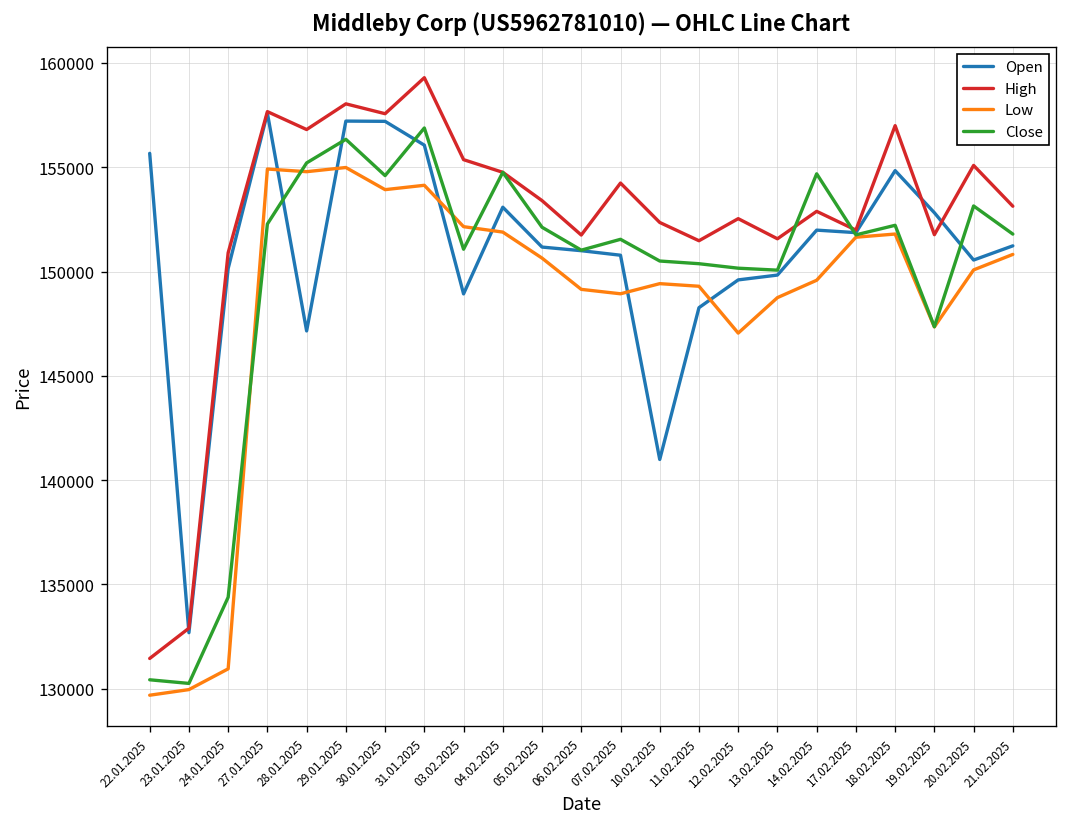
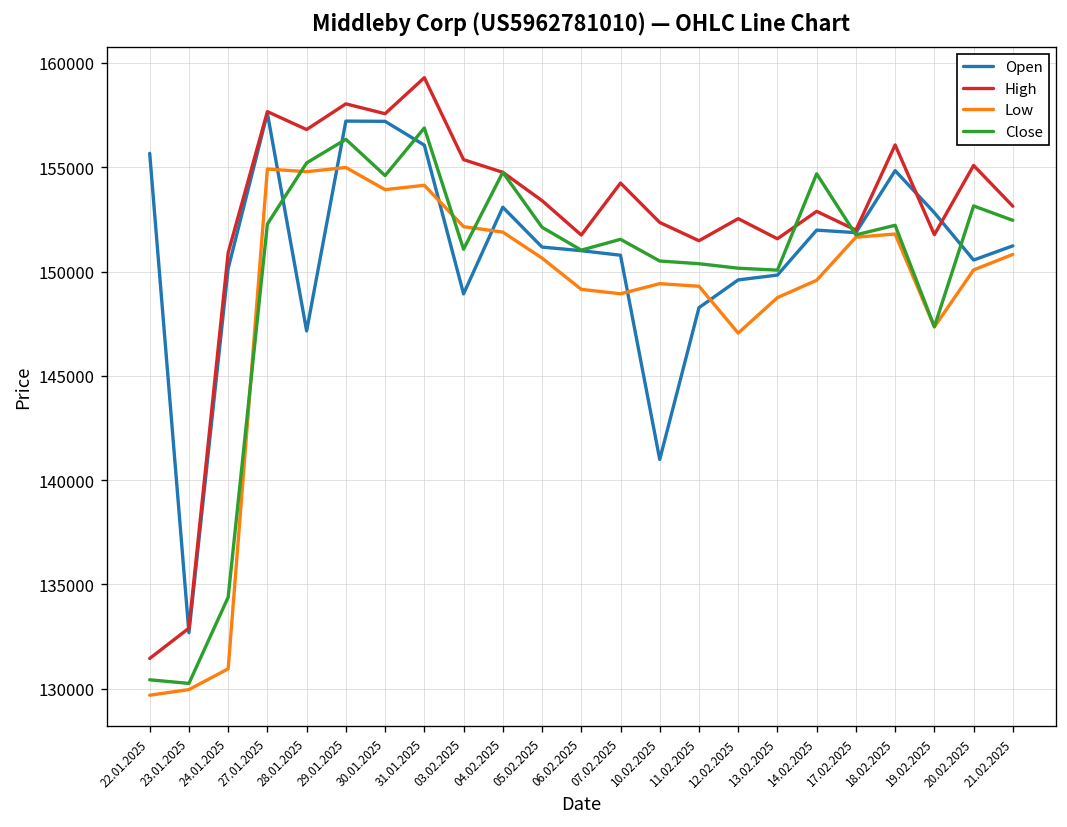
High, 18.02.2025: 157000 -> 156100
Close, 21.02.2025: 151800 -> 152500
